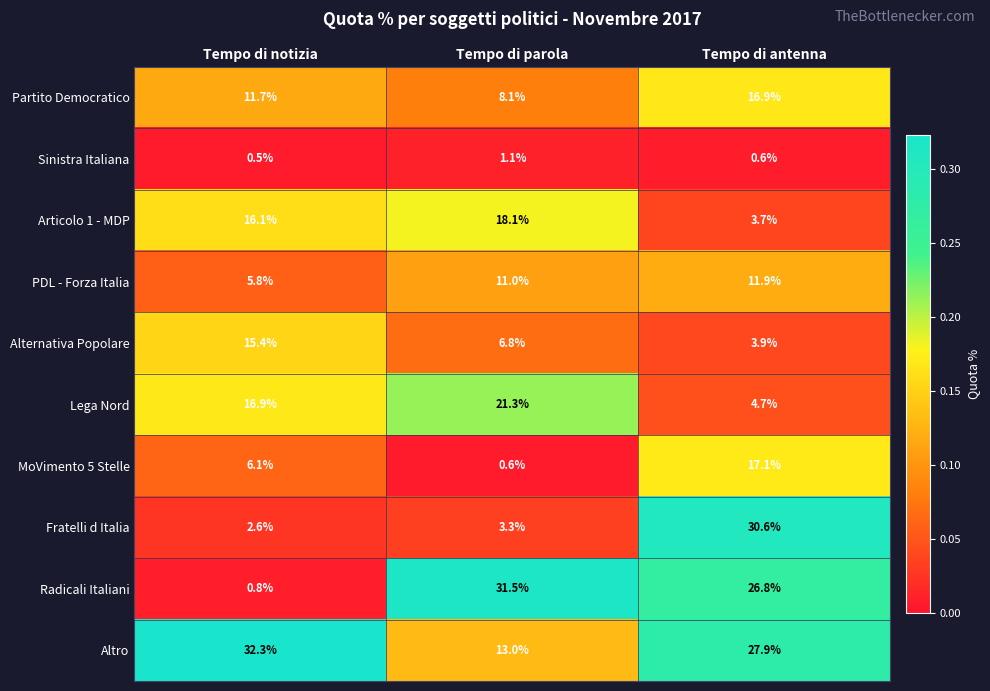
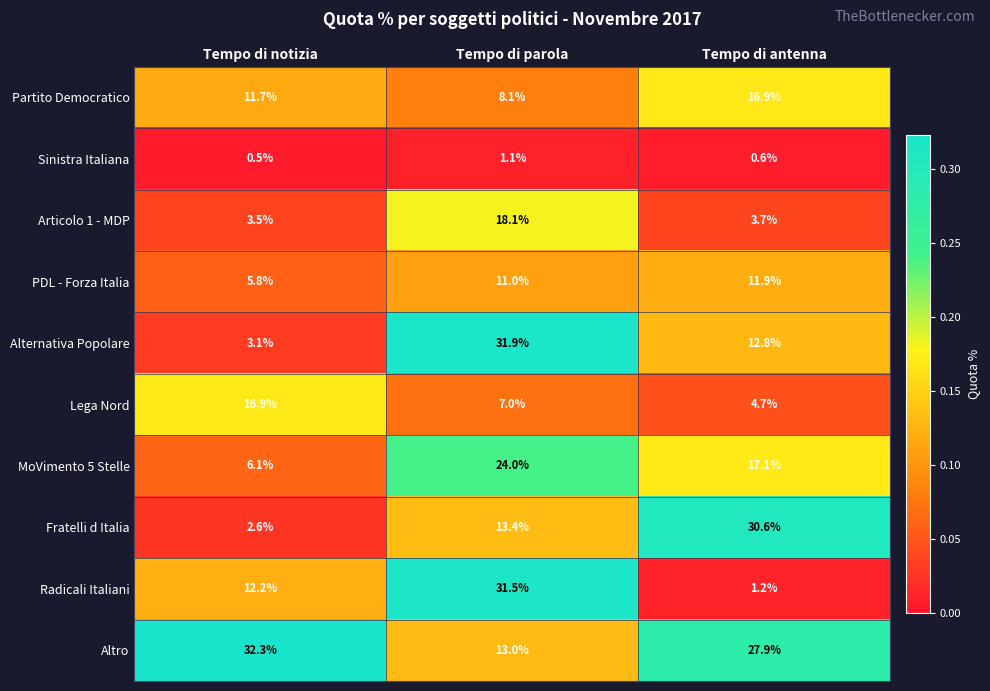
Articolo 1 - MDP, Tempo di notizia: 16.1% -> 3.5%
Alternativa Popolare, Tempo di notizia: 15.4% -> 3.1%
Alternativa Popolare, Tempo di parola: 6.8% -> 31.9%
Alternativa Popolare, Tempo di antenna: 3.9% -> 12.8%
Lega Nord, Tempo di parola: 21.3% -> 7.0%
MoVimento 5 Stelle, Tempo di parola: 0.6% -> 24.0%
Fratelli d Italia, Tempo di parola: 3.3% -> 13.4%
Radicali Italiani, Tempo di notizia: 0.8% -> 12.2%
Radicali Italiani, Tempo di antenna: 26.8% -> 1.2%
